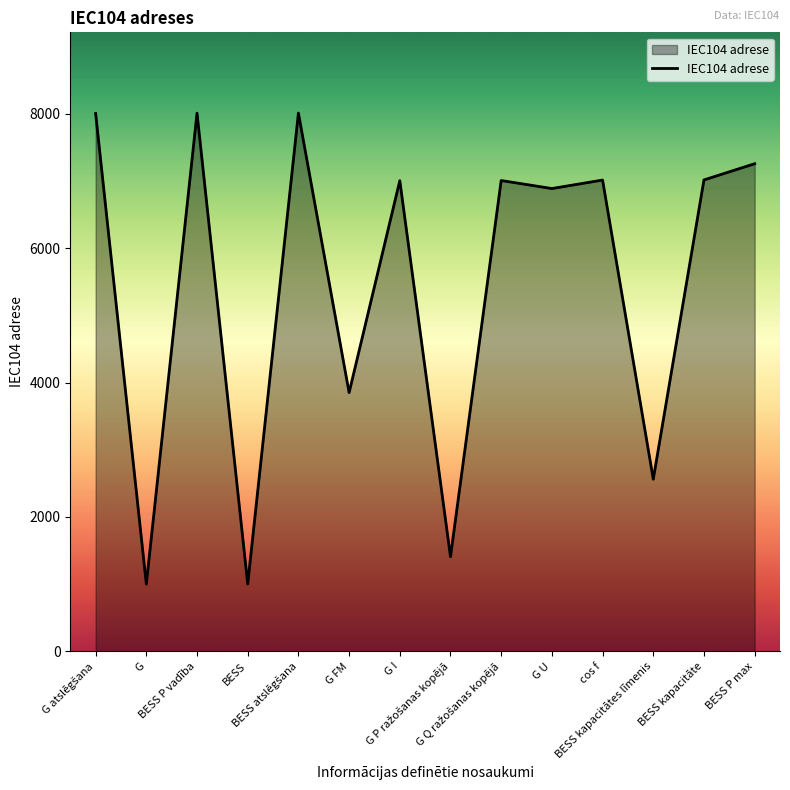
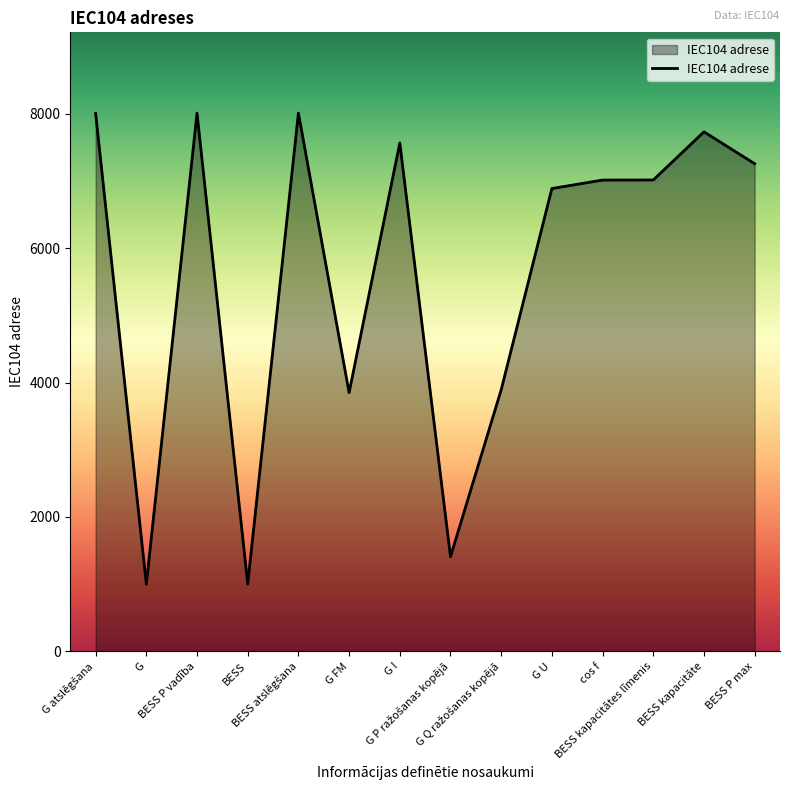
G I: 7000 -> 7600
G Q ražošanas kopējā: 7000 -> 3900
BESS kapacitātes līmenis: 2600 -> 7000
BESS kapacitāte: 7000 -> 7700
